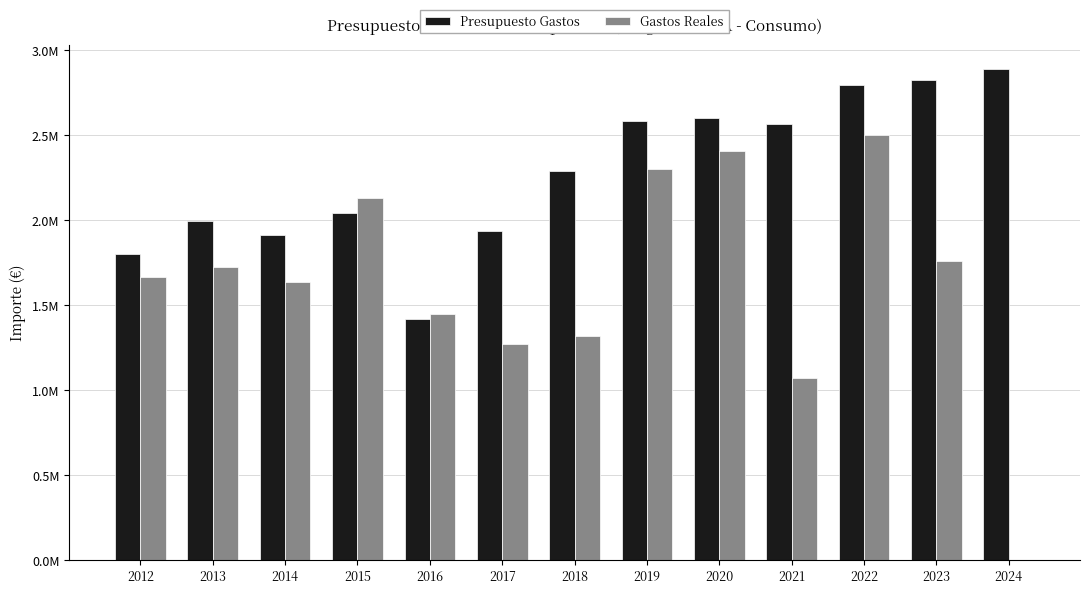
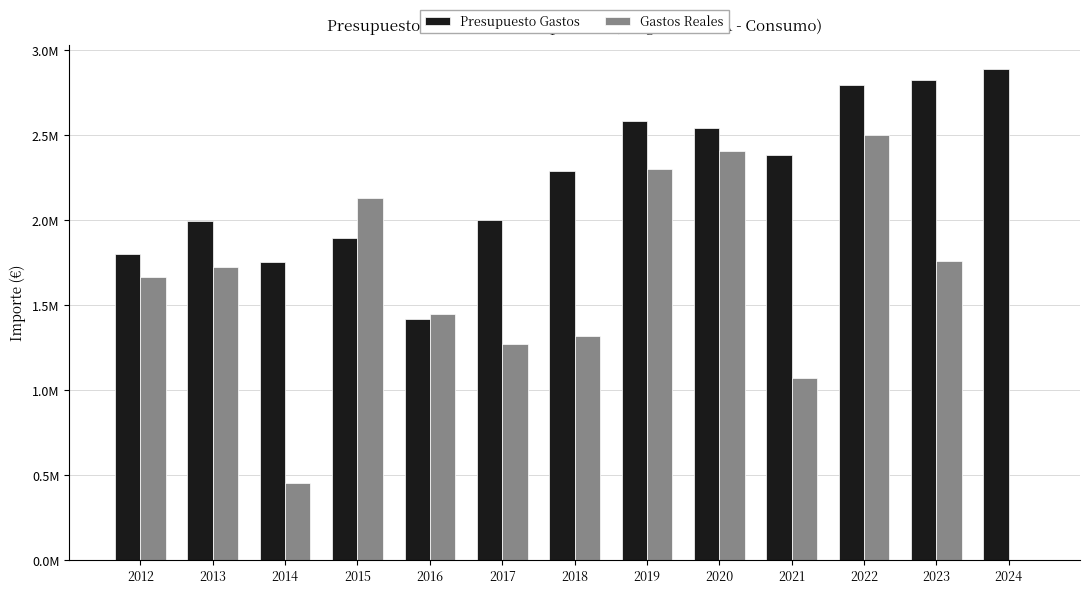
Presupuesto Gastos, 2014: 1910000 -> 1760000
Gastos Reales, 2014: 1640000 -> 450000
Presupuesto Gastos, 2015: 2040000 -> 1900000
Presupuesto Gastos, 2017: 1940000 -> 2000000
Presupuesto Gastos, 2020: 2600000 -> 2540000
Presupuesto Gastos, 2021: 2570000 -> 2390000
